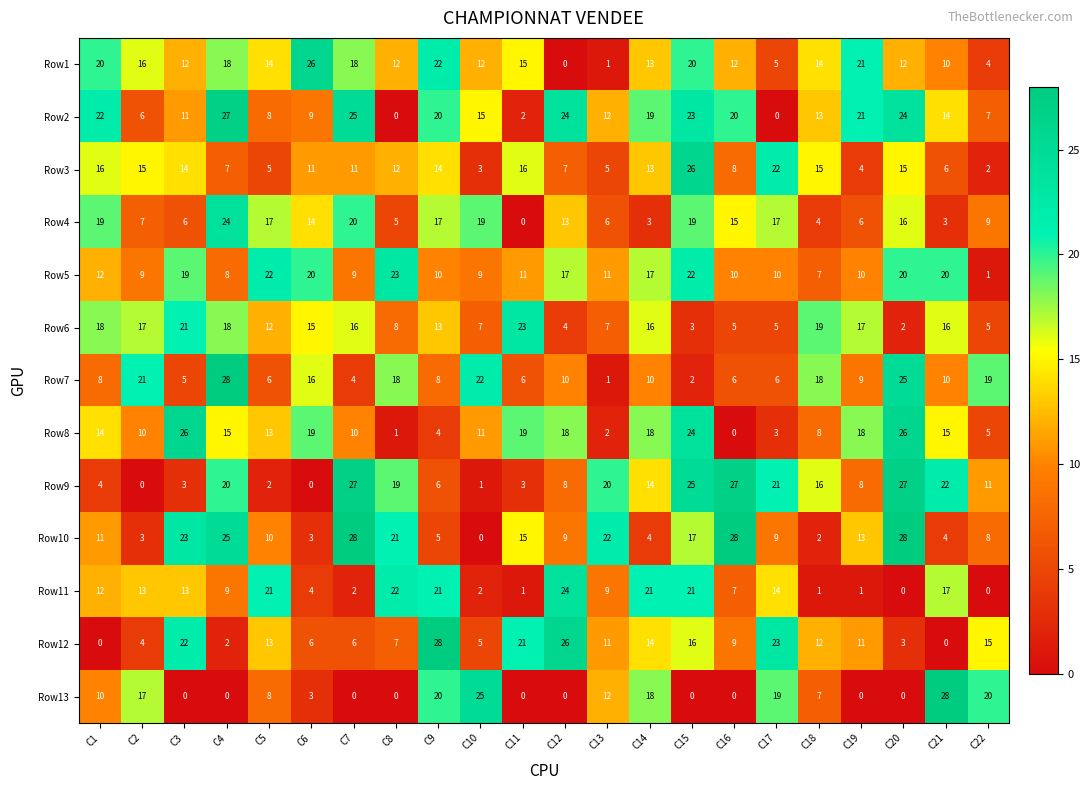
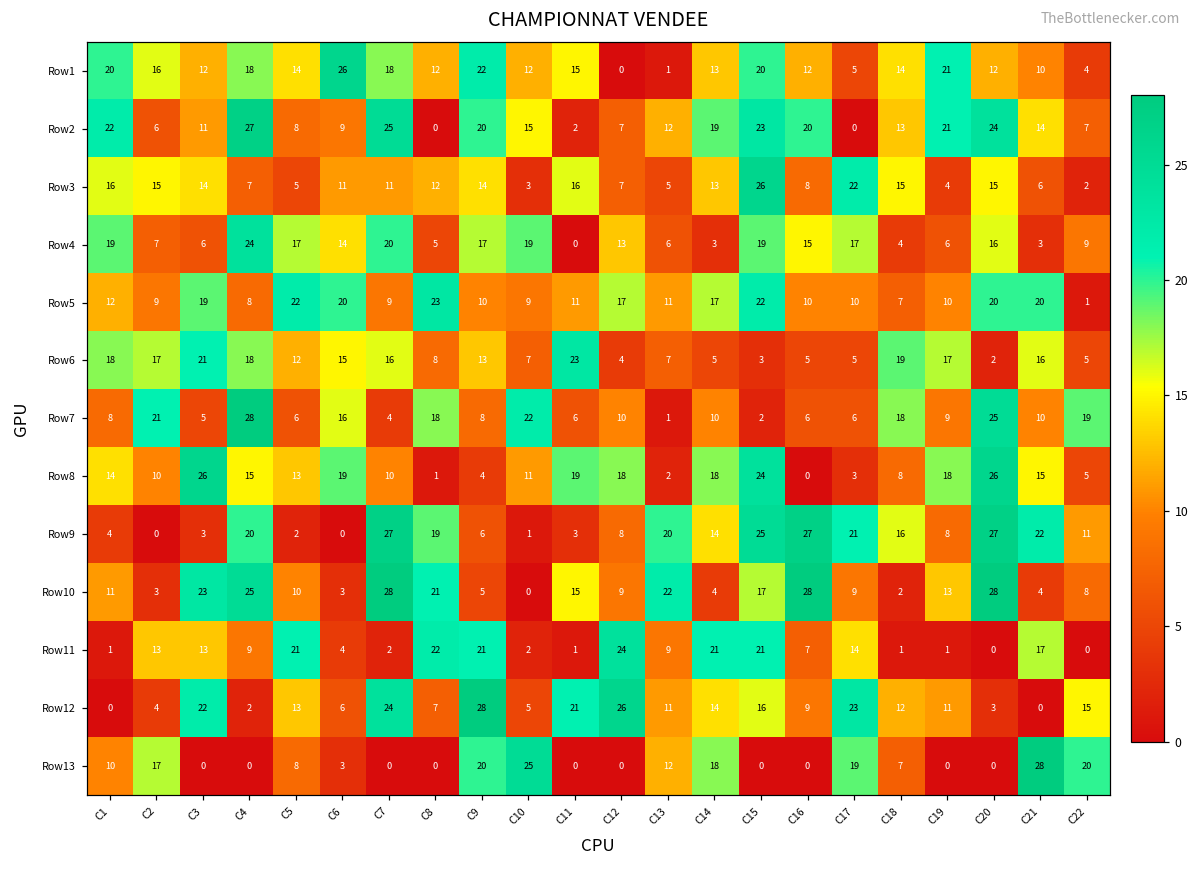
Row2, C12: 24 -> 7
Row6, C14: 16 -> 5
Row11, C1: 12 -> 1
Row12, C7: 6 -> 24
